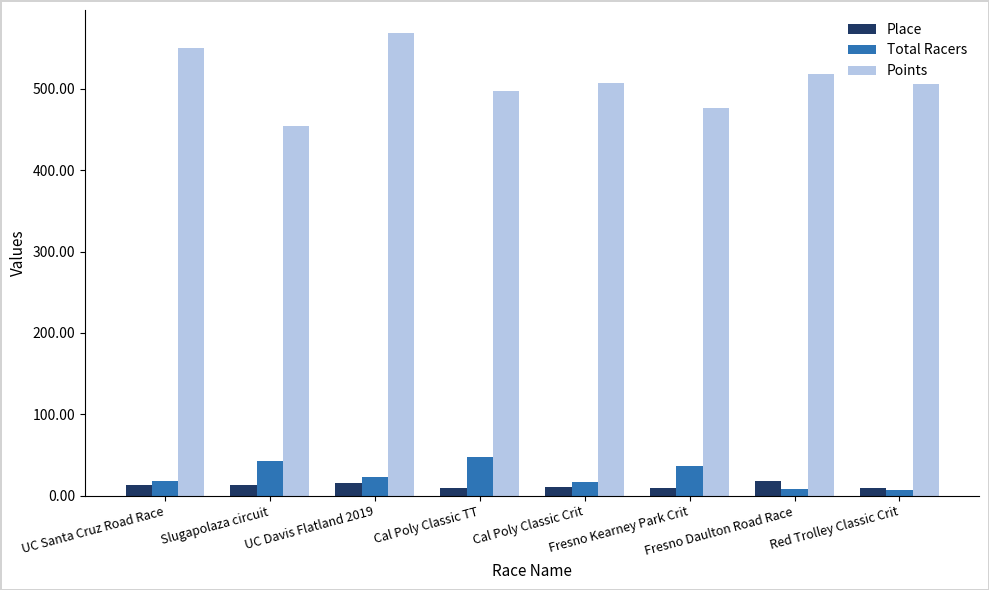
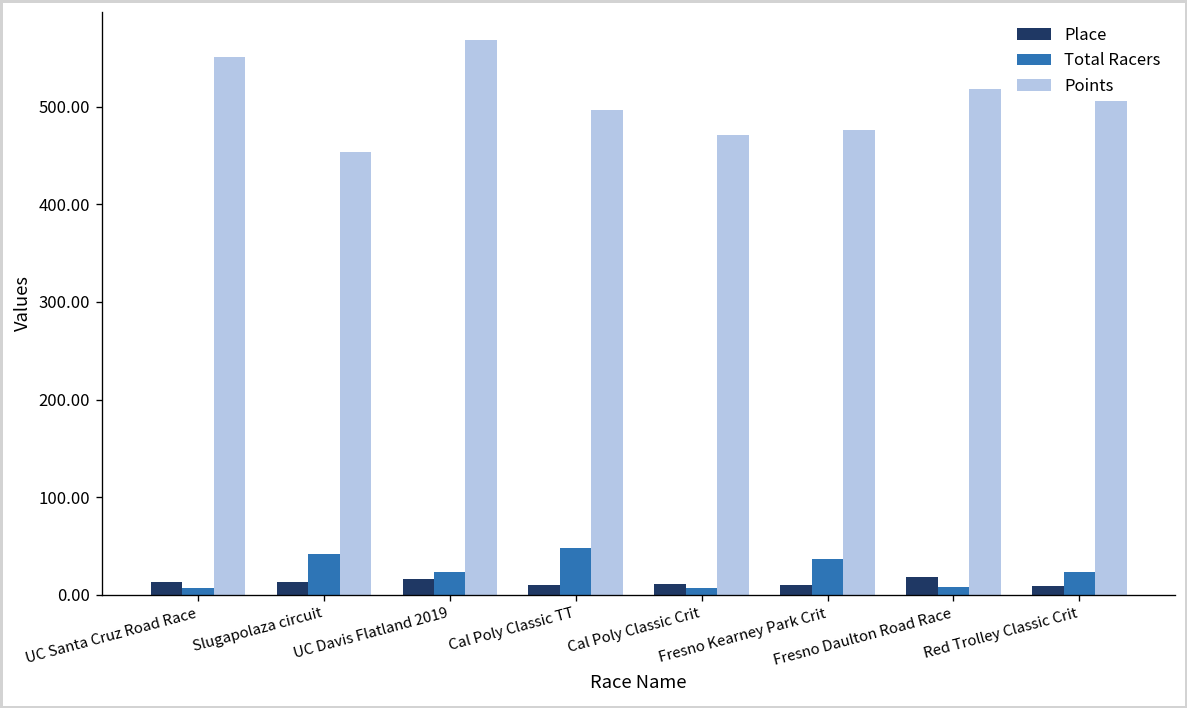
Total Racers, UC Santa Cruz Road Race: 20 -> 10
Total Racers, Cal Poly Classic Crit: 20 -> 10
Points, Cal Poly Classic Crit: 510 -> 470
Total Racers, Red Trolley Classic Crit: 10 -> 20
